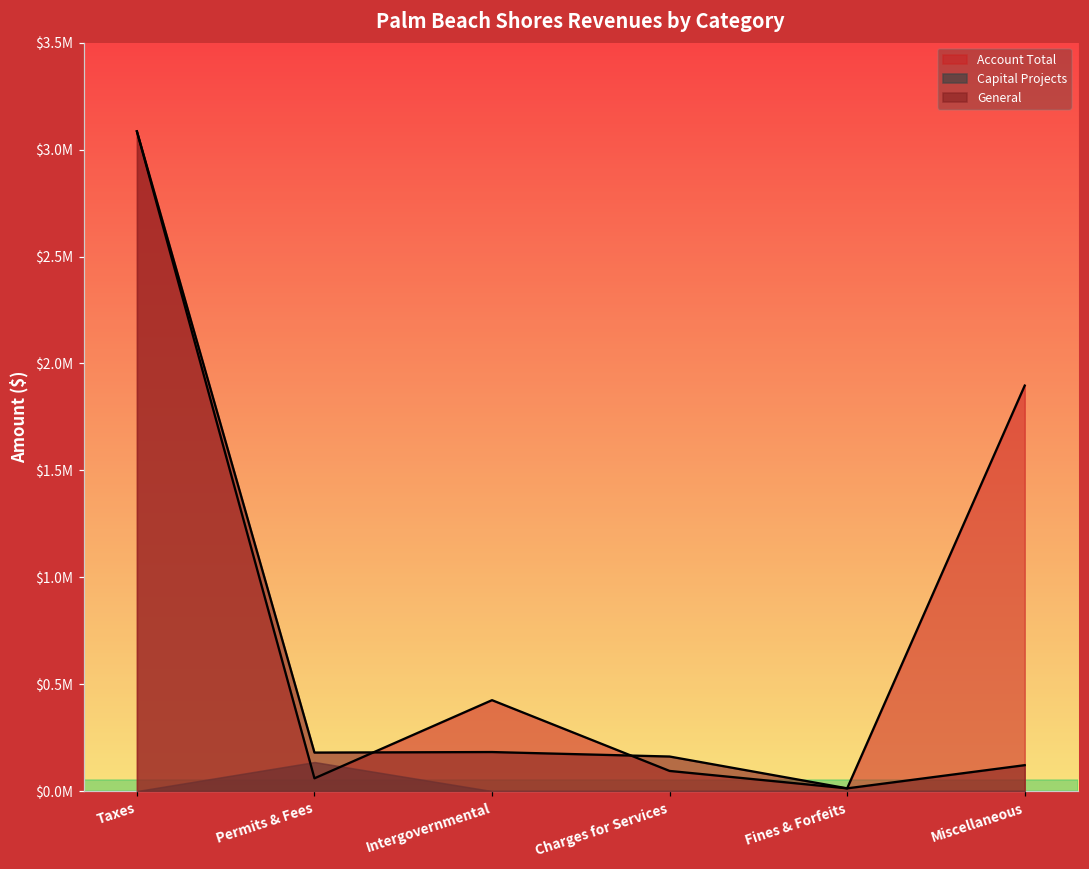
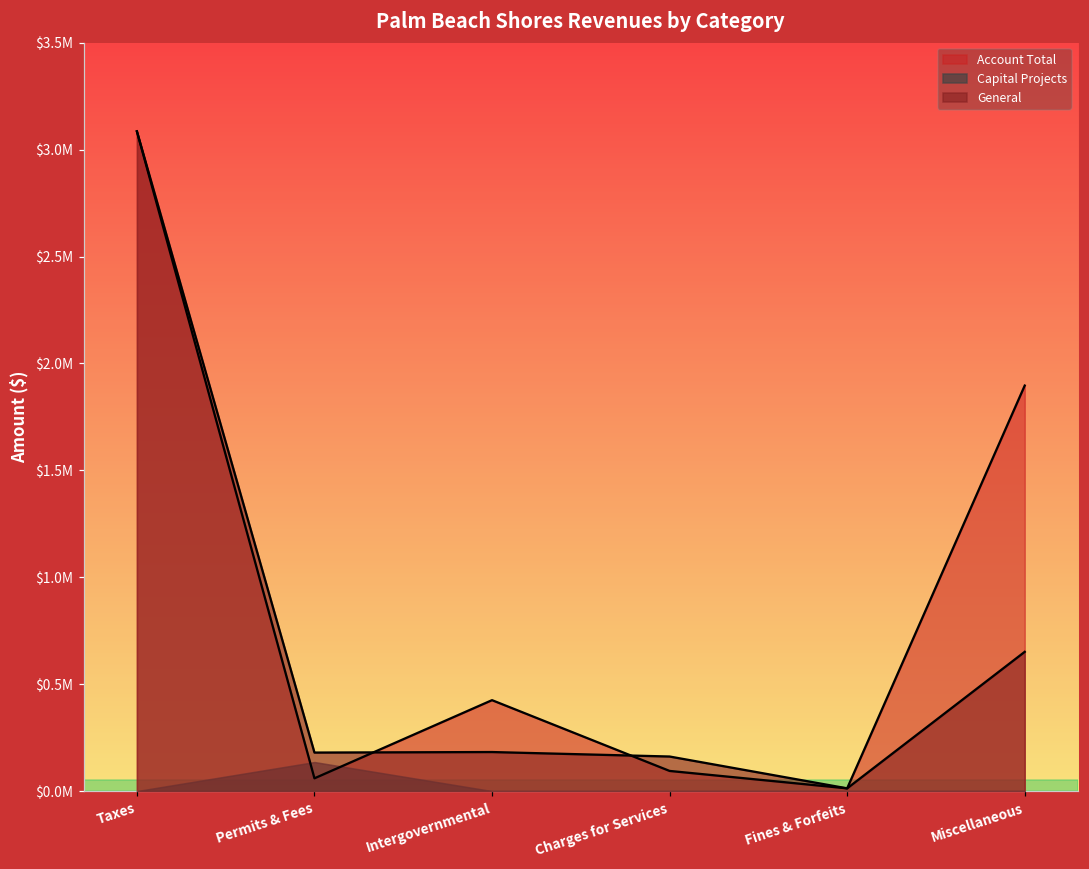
General, Miscellaneous: $120000 -> $650000
